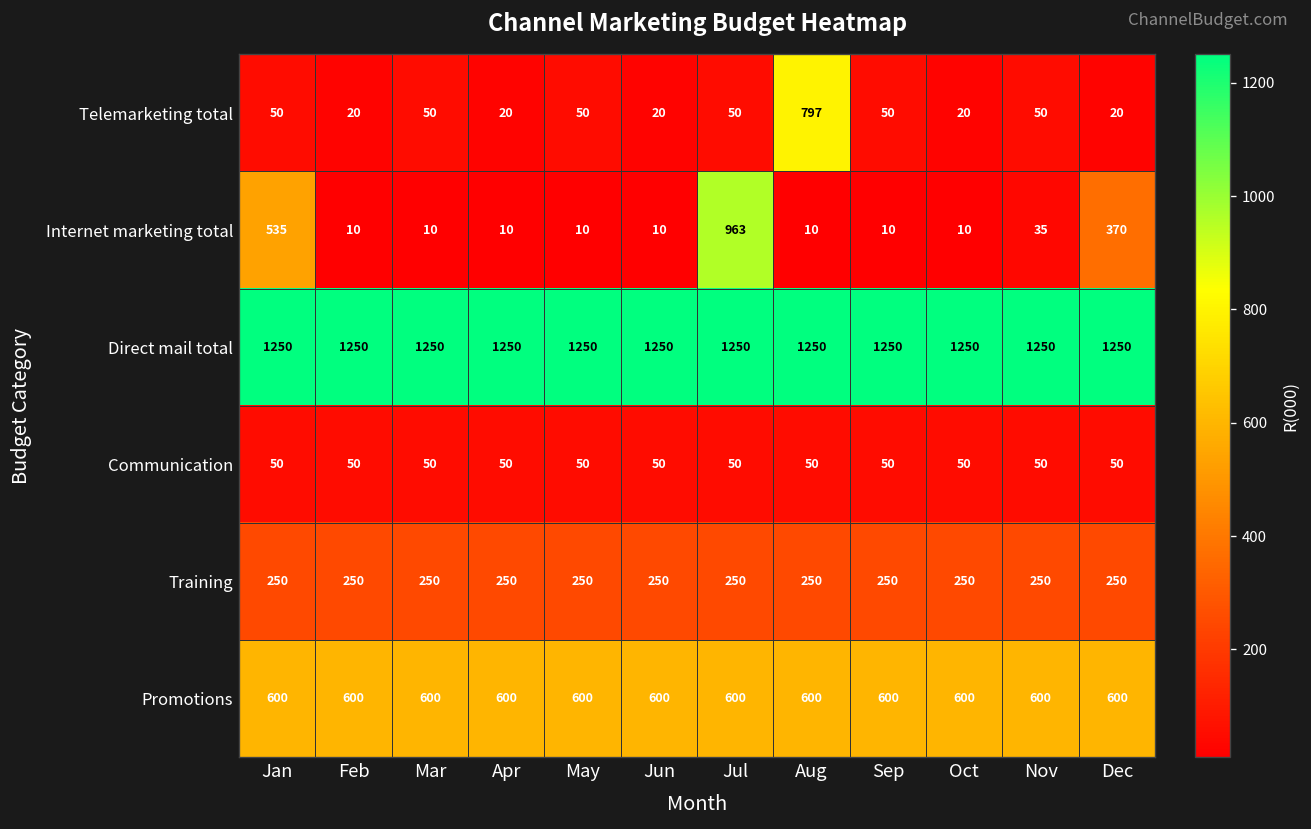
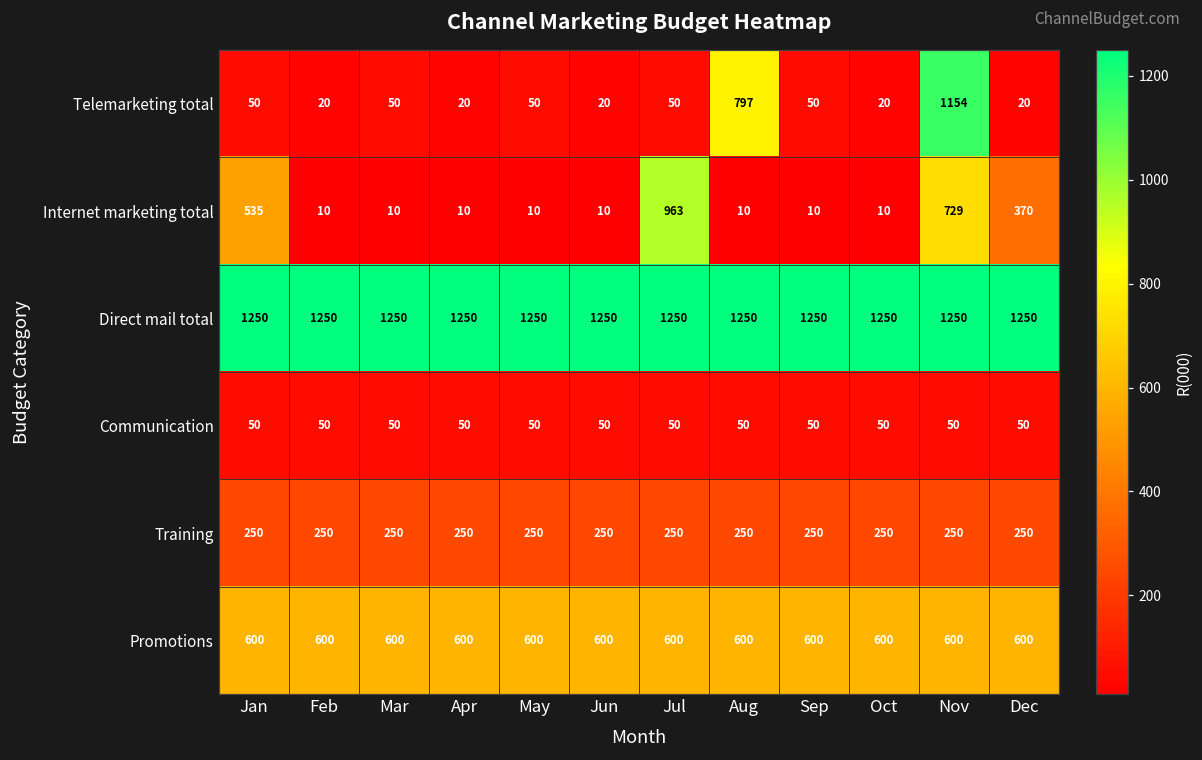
Telemarketing total, Nov: 50 -> 1154
Internet marketing total, Nov: 35 -> 729
